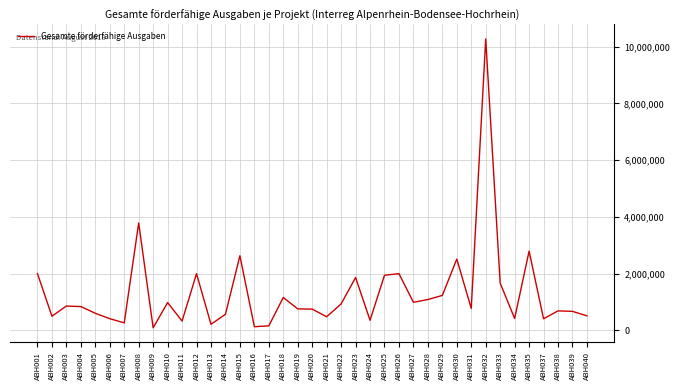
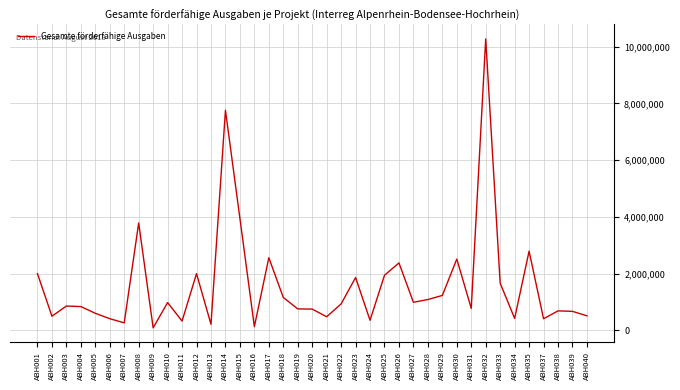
ABH014: 600,000 -> 7,800,000
ABH015: 2,600,000 -> 3,900,000
ABH017: 200,000 -> 2,600,000
ABH026: 2,000,000 -> 2,400,000
